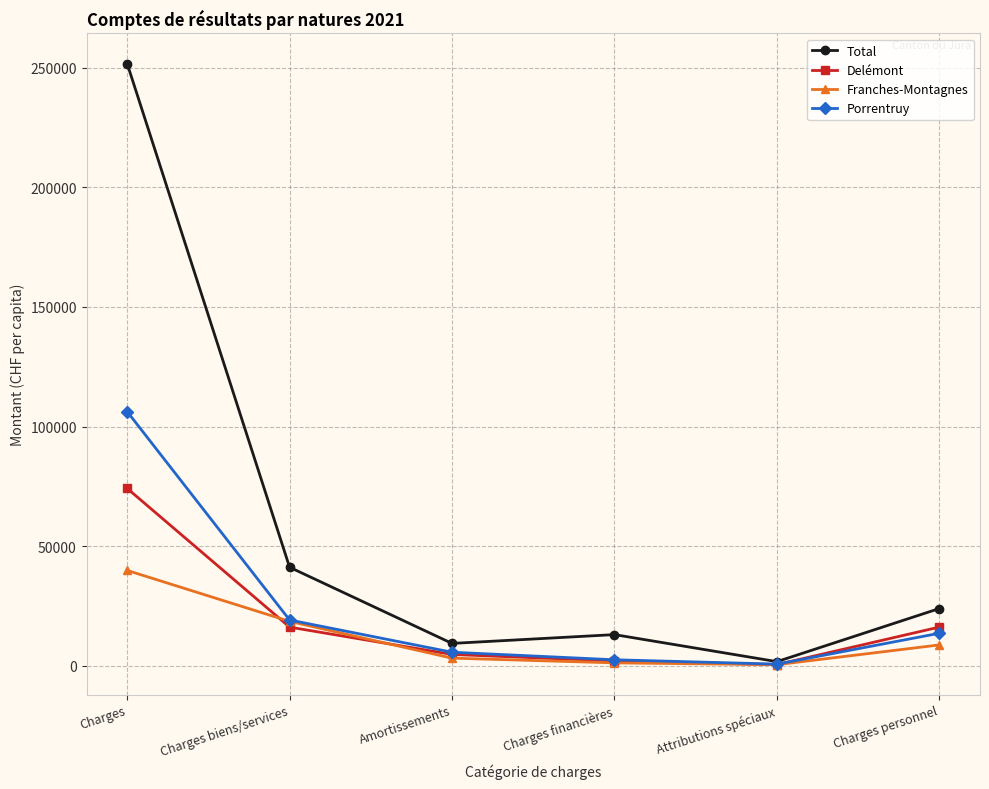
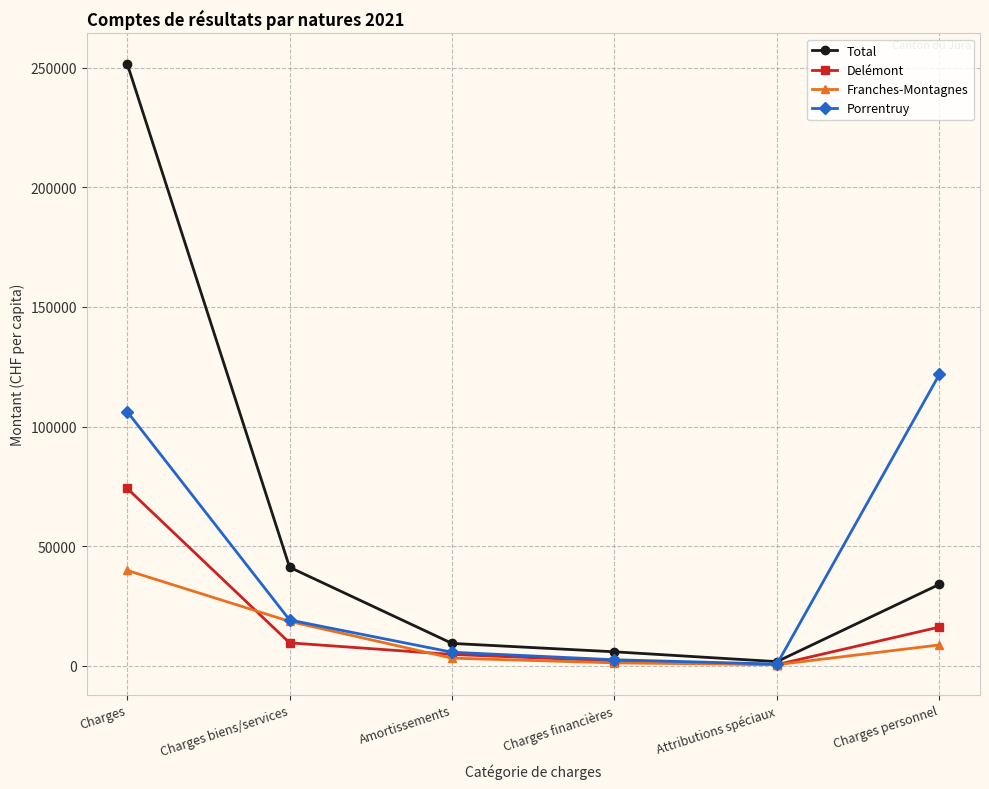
Delémont, Charges biens/services: 16000 -> 10000
Total, Charges financières: 13000 -> 6000
Total, Charges personnel: 24000 -> 34000
Porrentruy, Charges personnel: 14000 -> 122000
